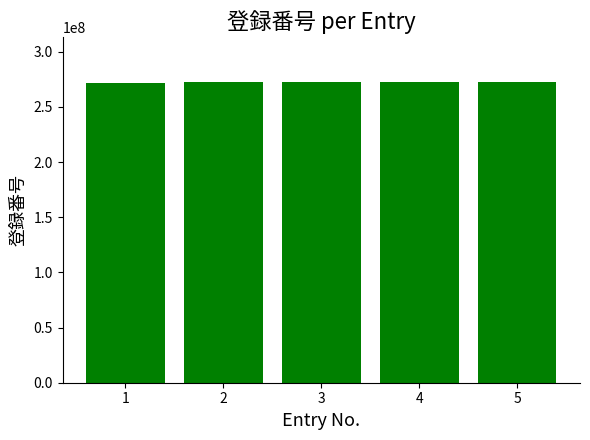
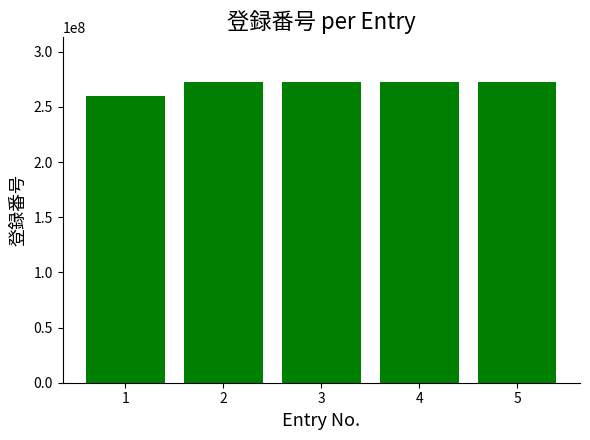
1: 271000000 -> 260000000
